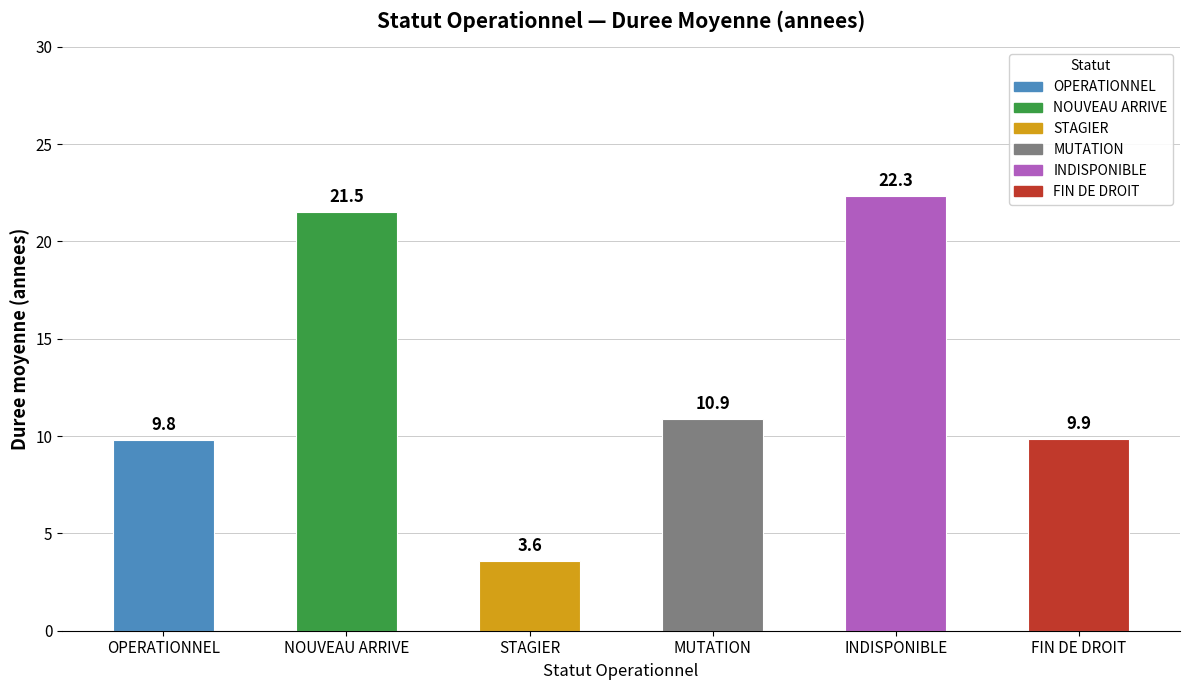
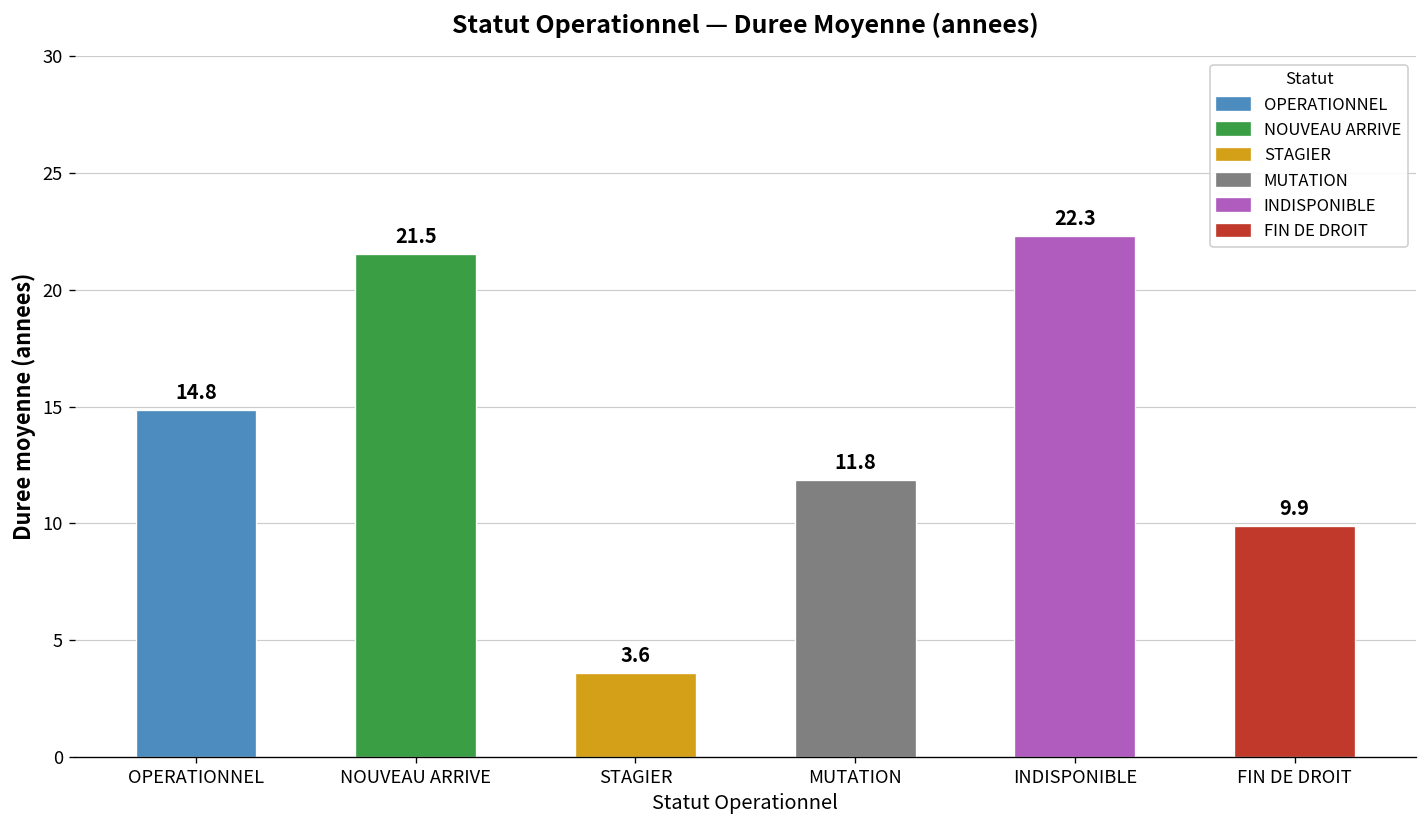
OPERATIONNEL: 9.8 -> 14.8
MUTATION: 10.9 -> 11.8
